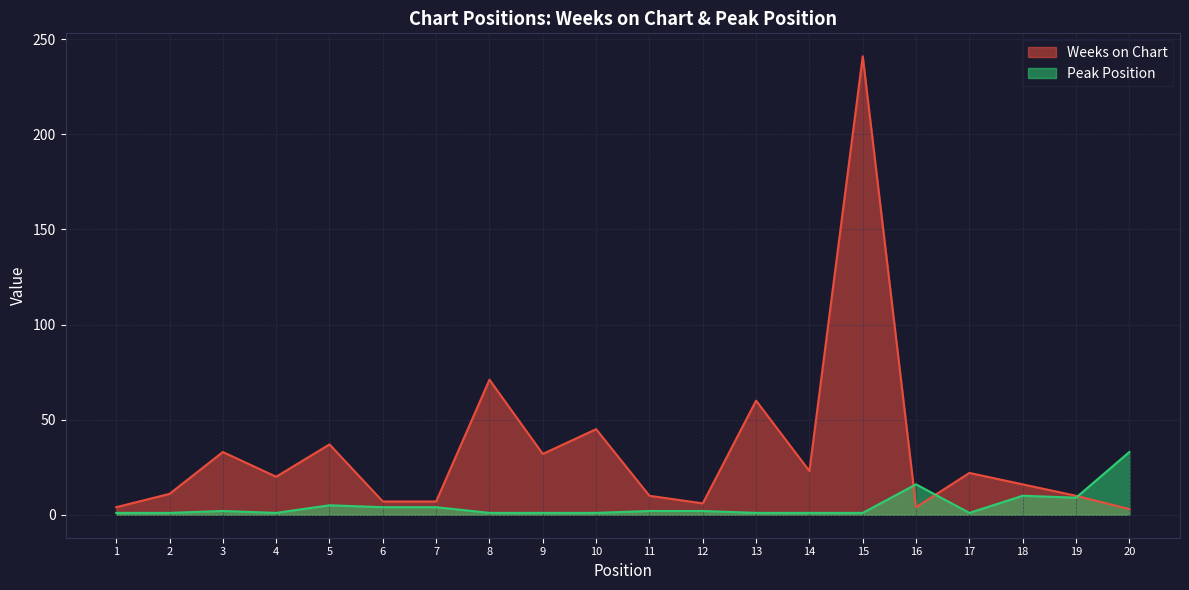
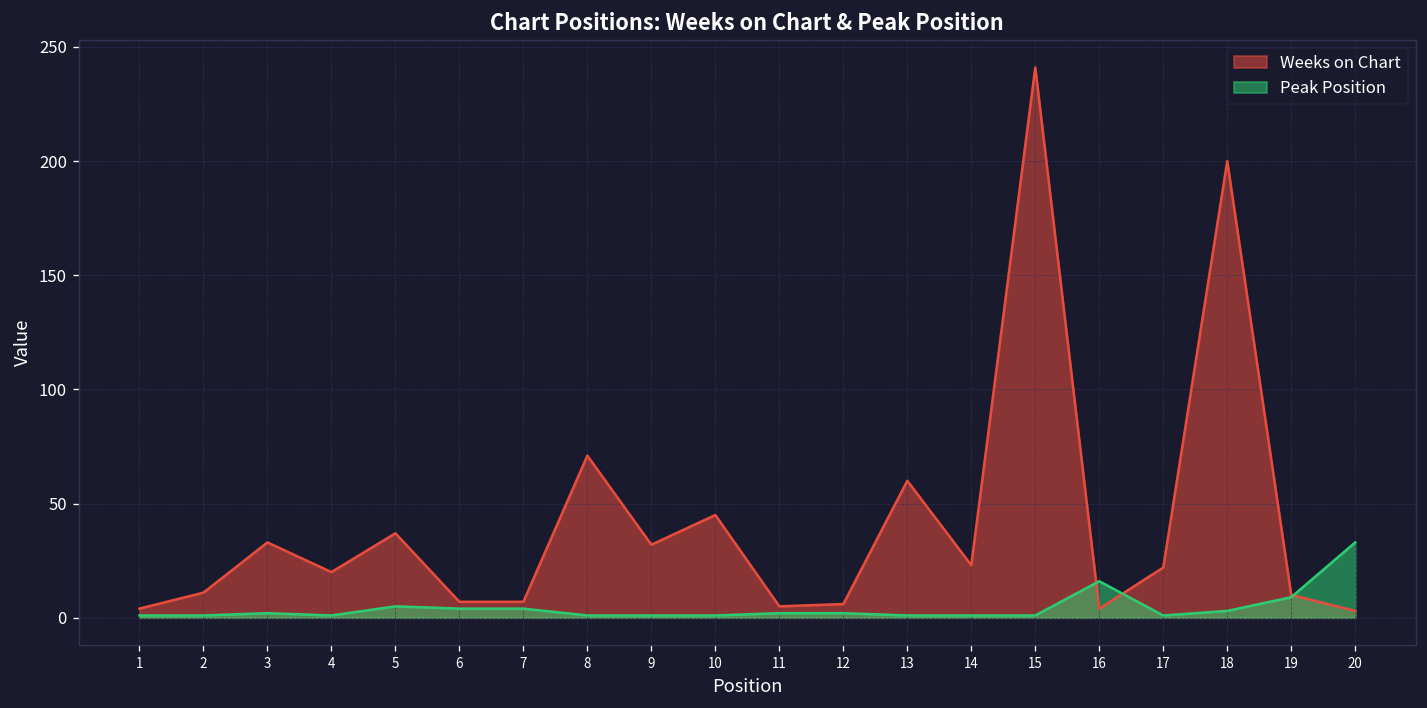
Weeks on Chart, 11: 10 -> 5
Weeks on Chart, 18: 16 -> 200
Peak Position, 18: 10 -> 3
